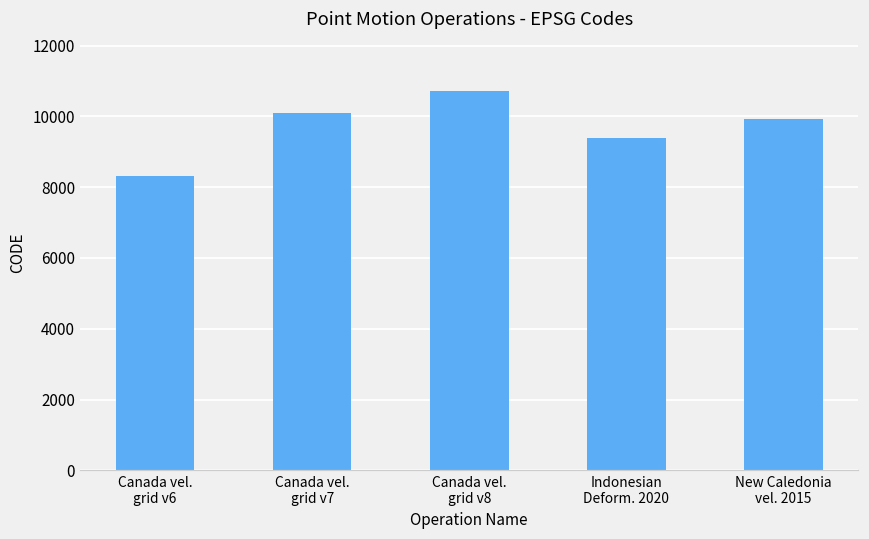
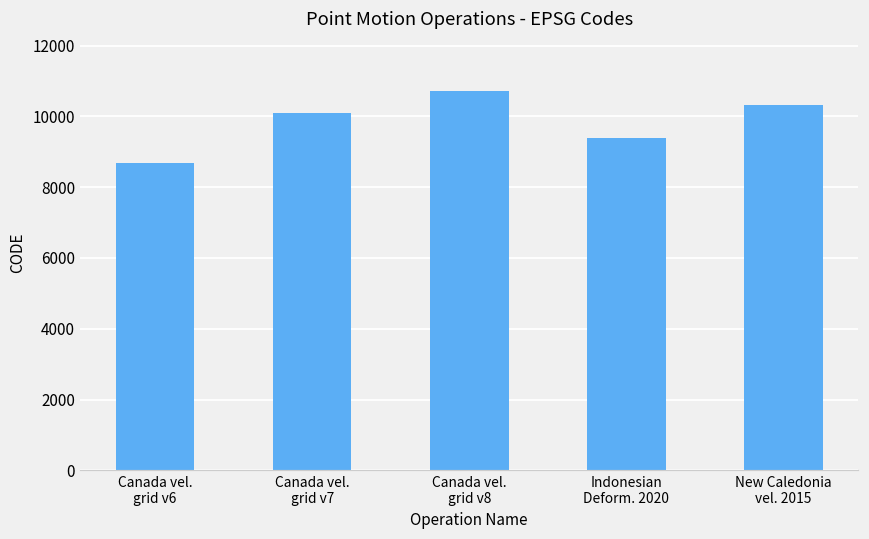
Canada vel. grid v6: 8300 -> 8700
New Caledonia vel. 2015: 9900 -> 10300
